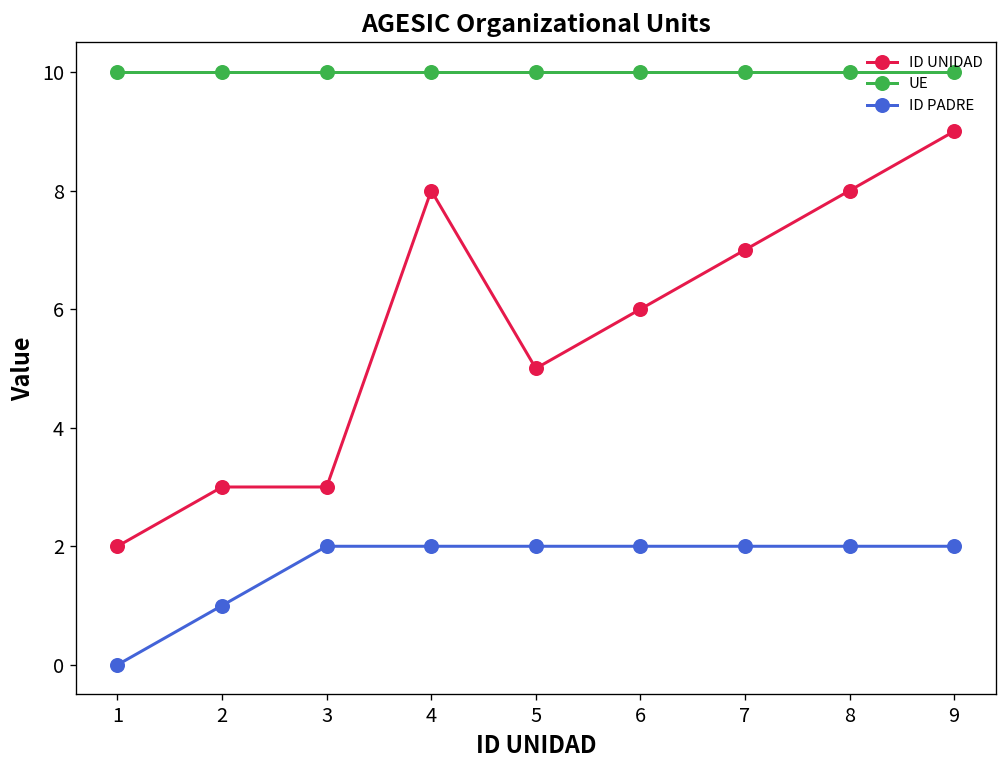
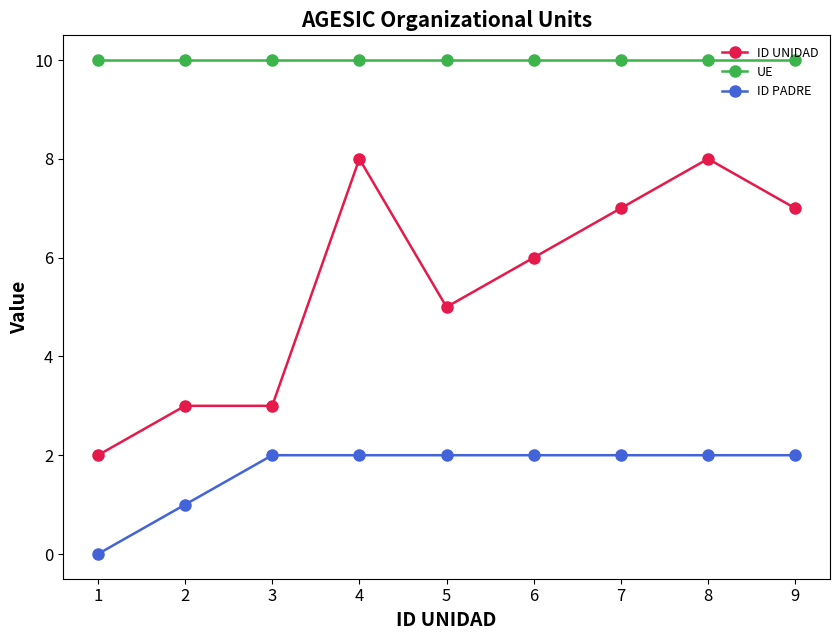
ID UNIDAD, 9: 9 -> 7
